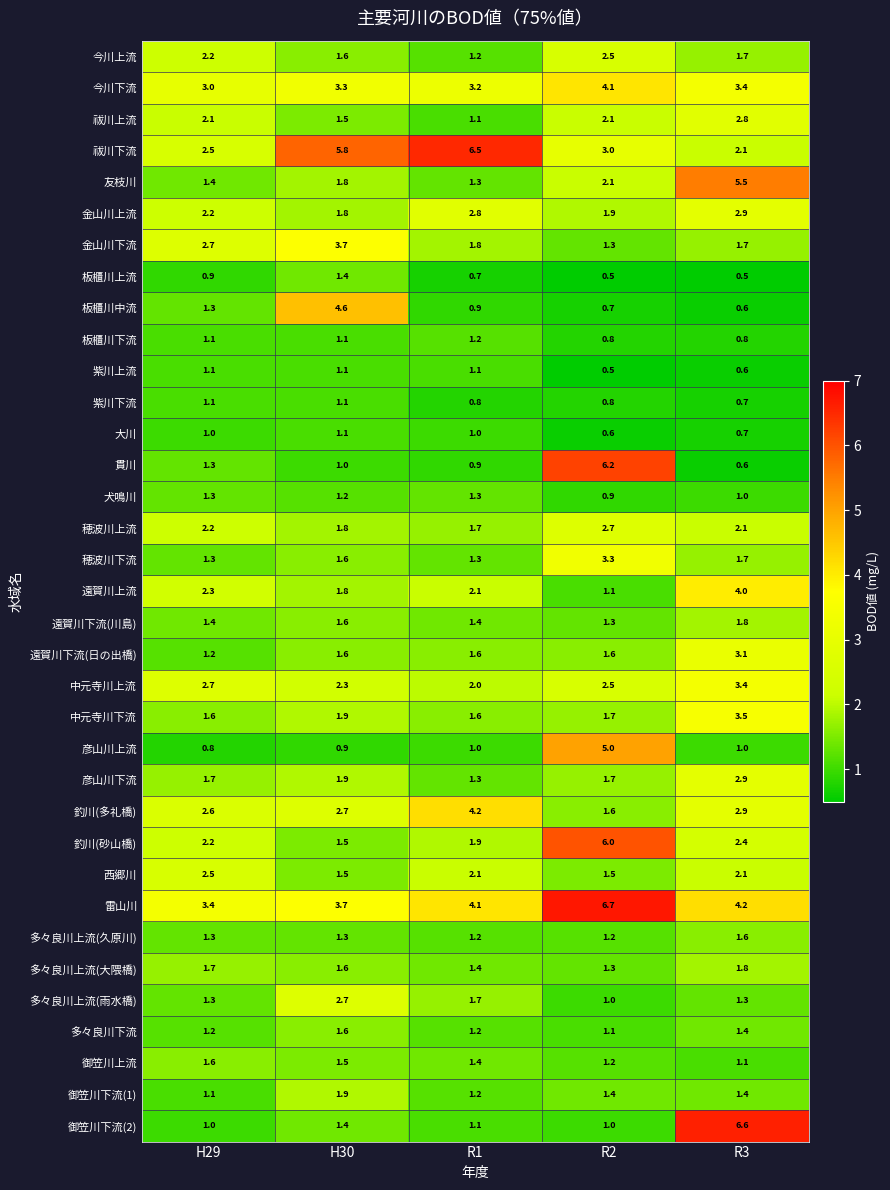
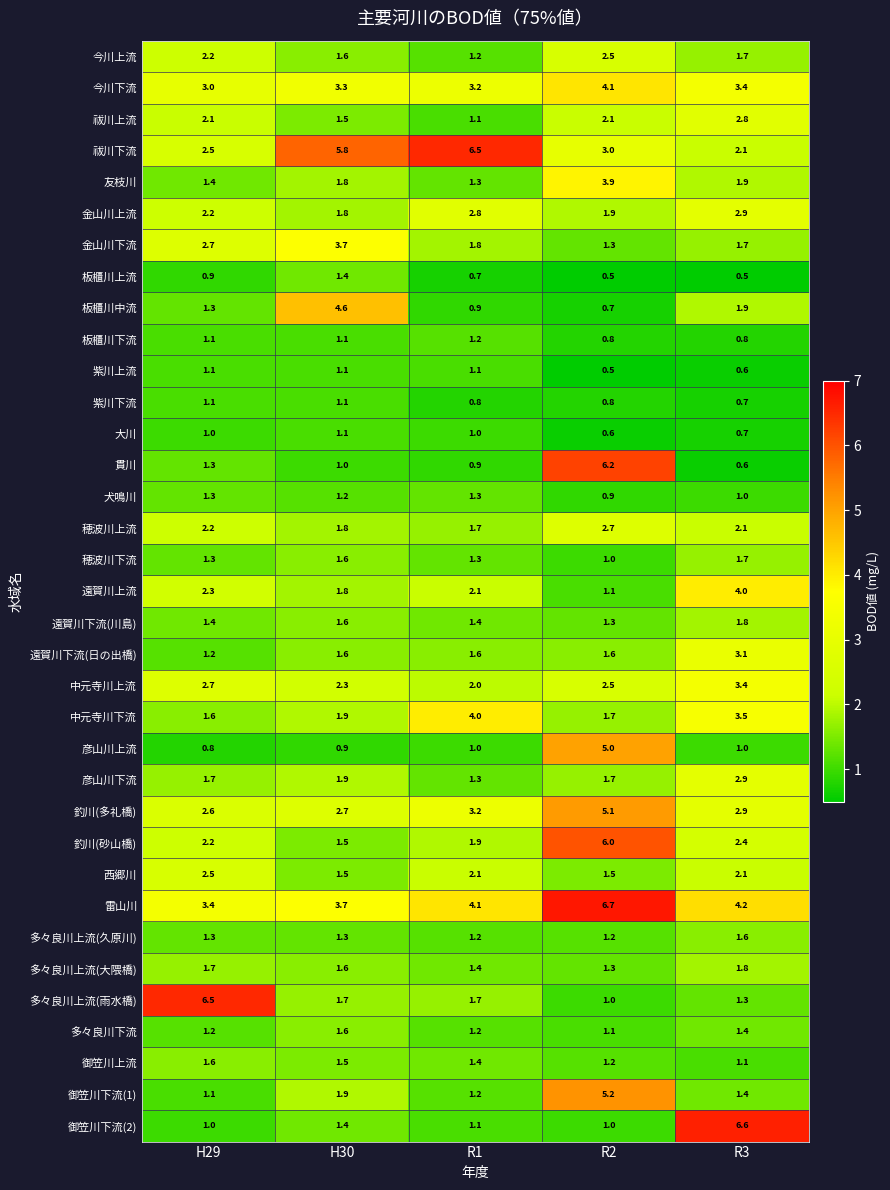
友枝川, R2: 2.1 -> 3.9
友枝川, R3: 5.5 -> 1.9
板櫃川中流, R3: 0.6 -> 1.9
穂波川下流, R2: 3.3 -> 1.0
中元寺川下流, R1: 1.6 -> 4.0
釣川(多礼橋), R1: 4.2 -> 3.2
釣川(多礼橋), R2: 1.6 -> 5.1
多々良川上流(雨水橋), H29: 1.3 -> 6.5
多々良川上流(雨水橋), H30: 2.7 -> 1.7
御笠川下流(1), R2: 1.4 -> 5.2
